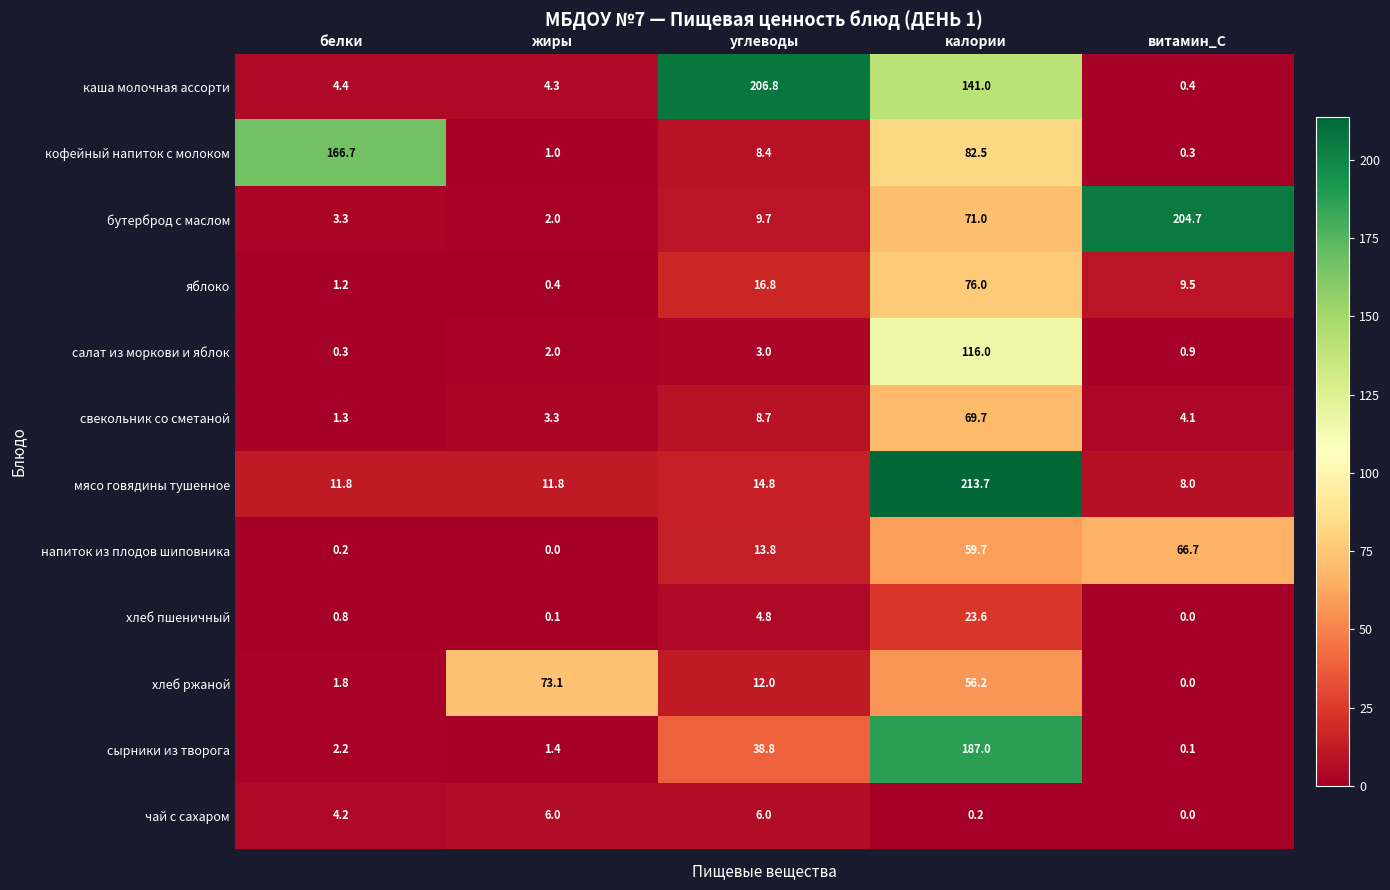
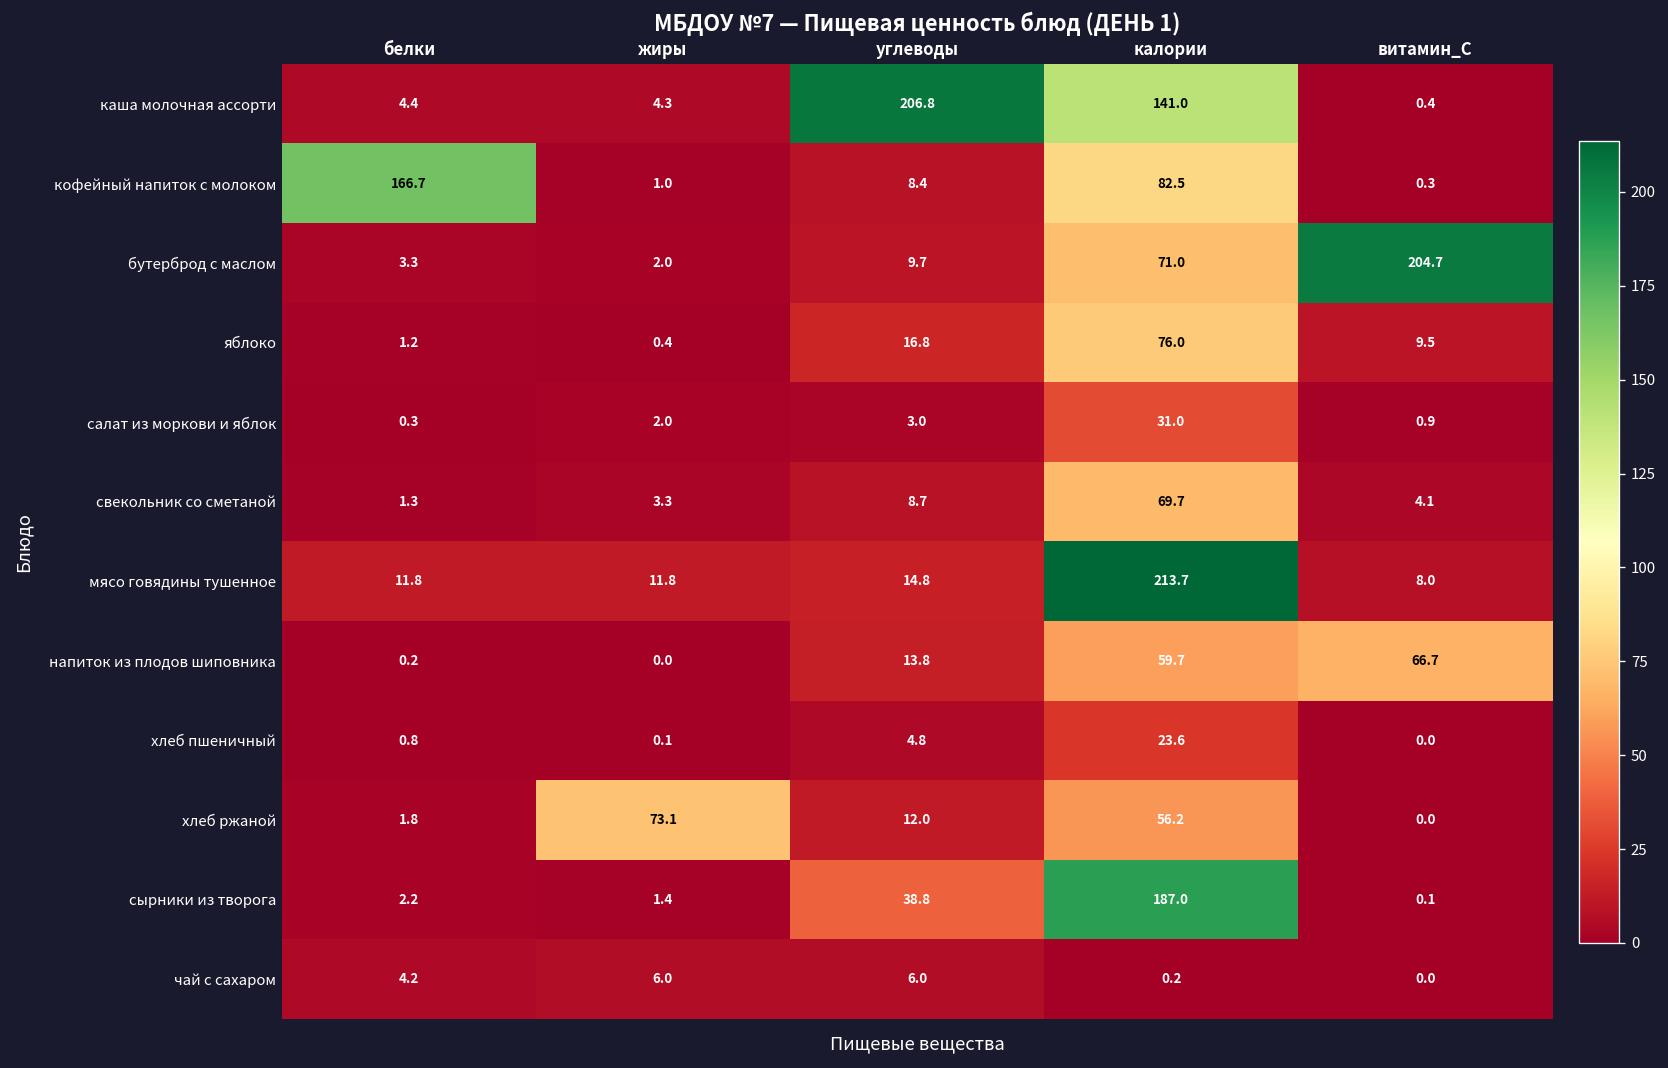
салат из моркови и яблок, калории: 116.0 -> 31.0
